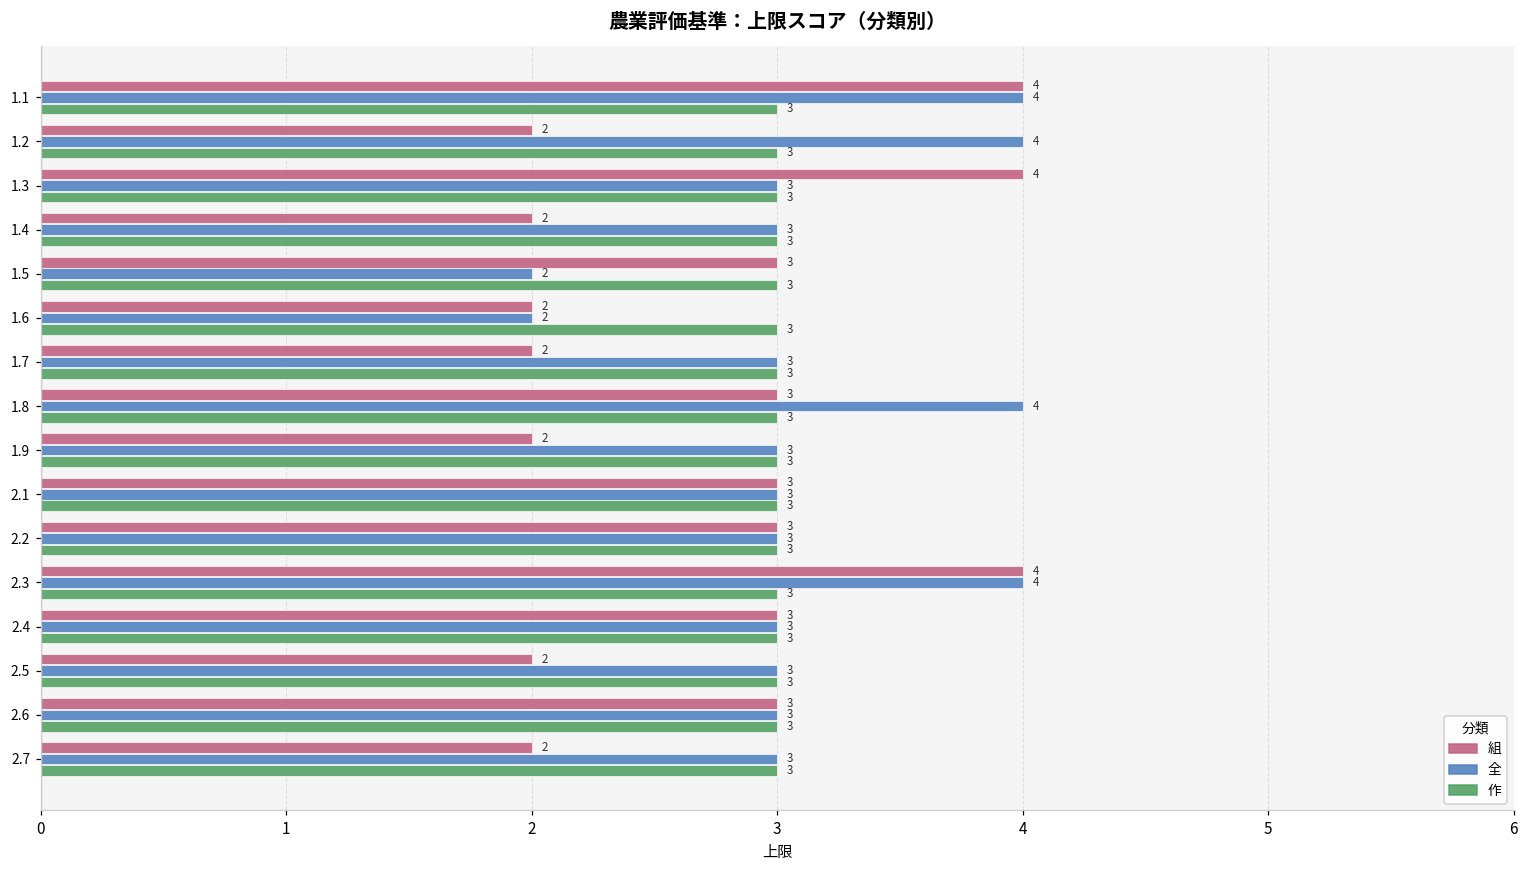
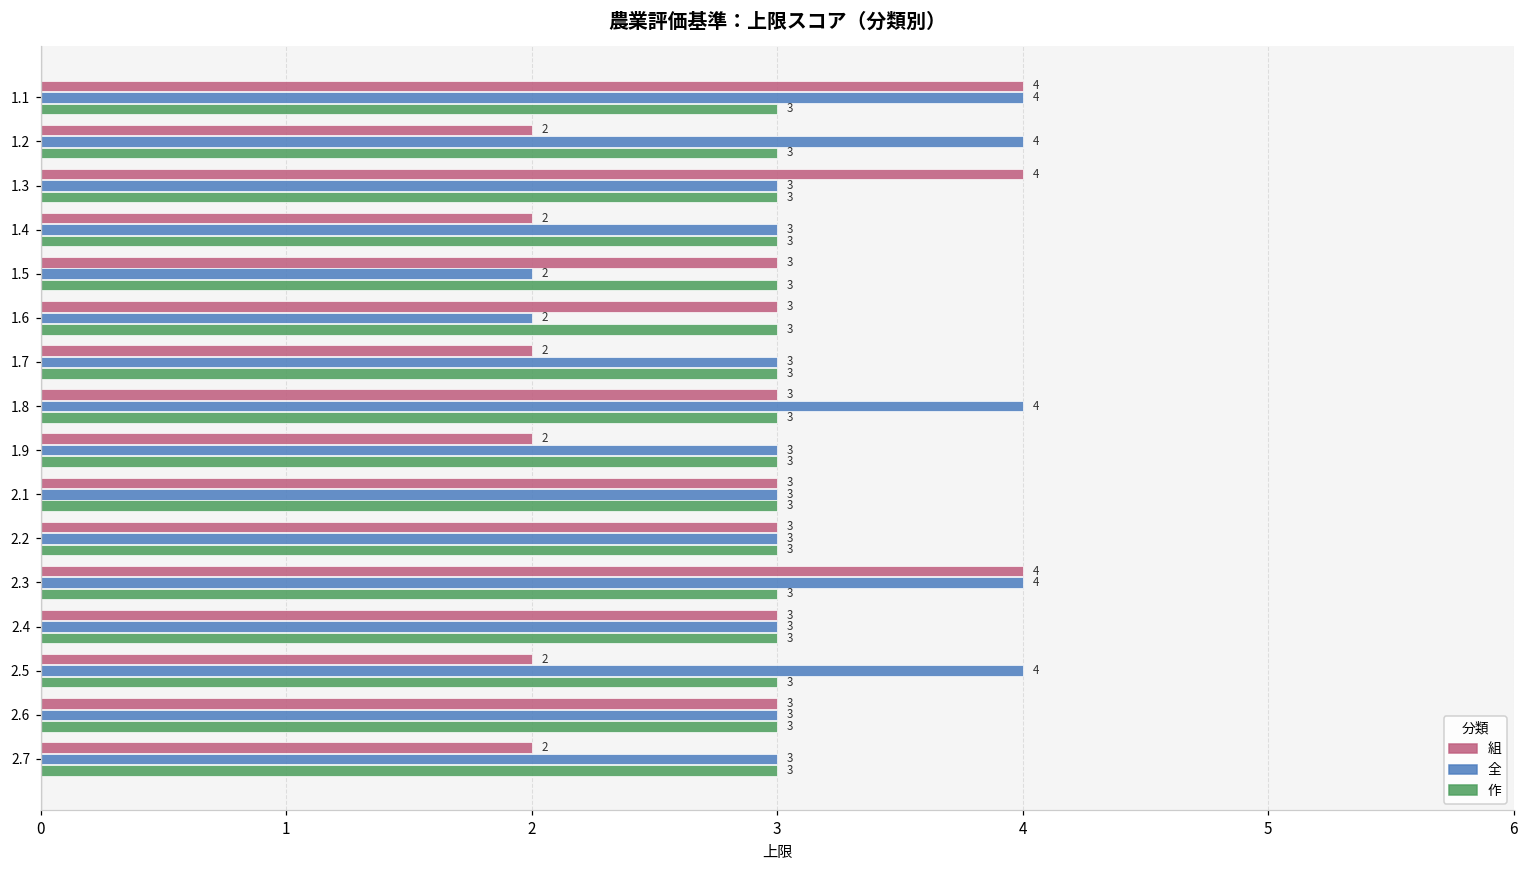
組, 1.6: 2 -> 3
全, 2.5: 3 -> 4
